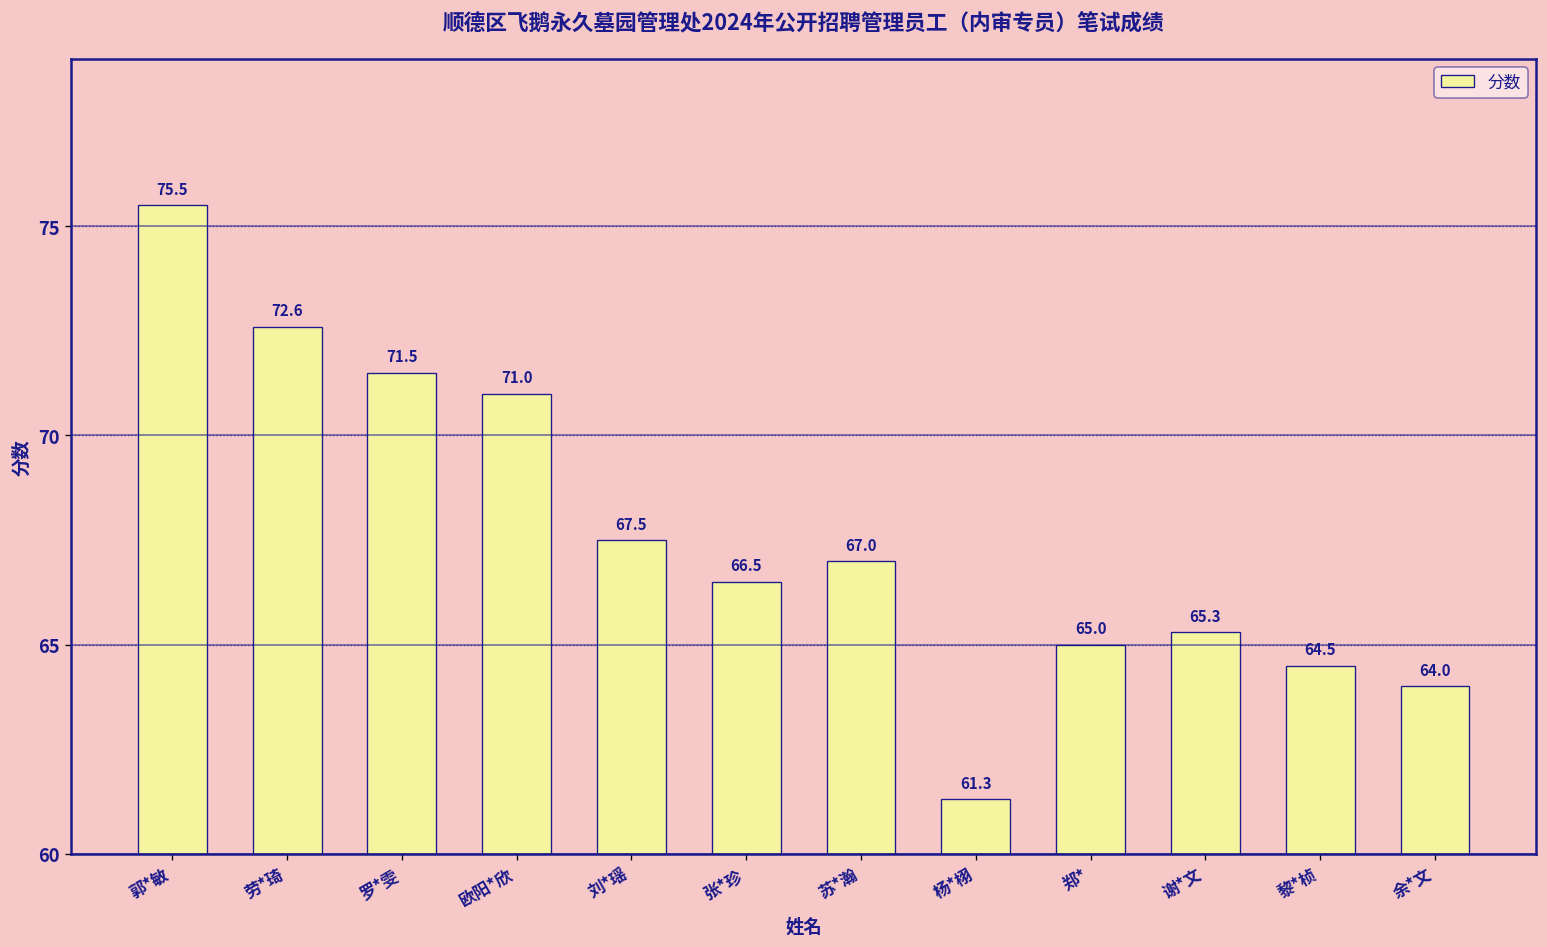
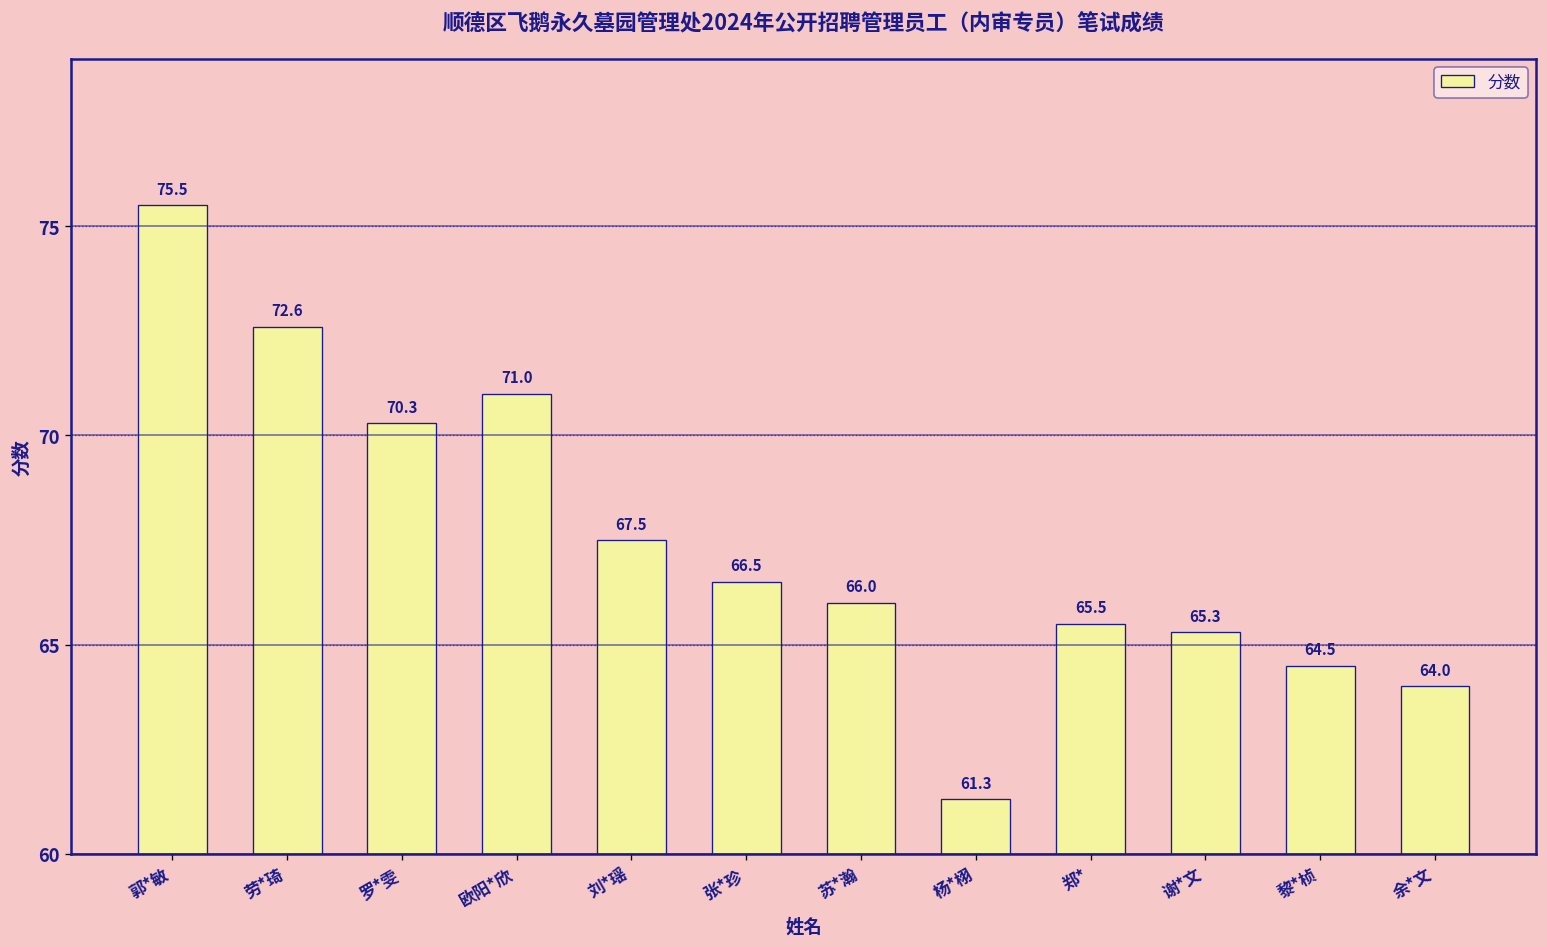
罗*雯: 71.5 -> 70.3
苏*瀚: 67.0 -> 66.0
郑*: 65.0 -> 65.5
